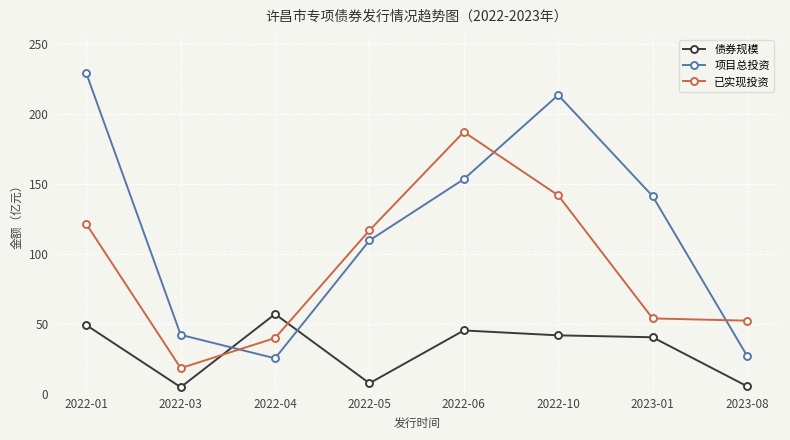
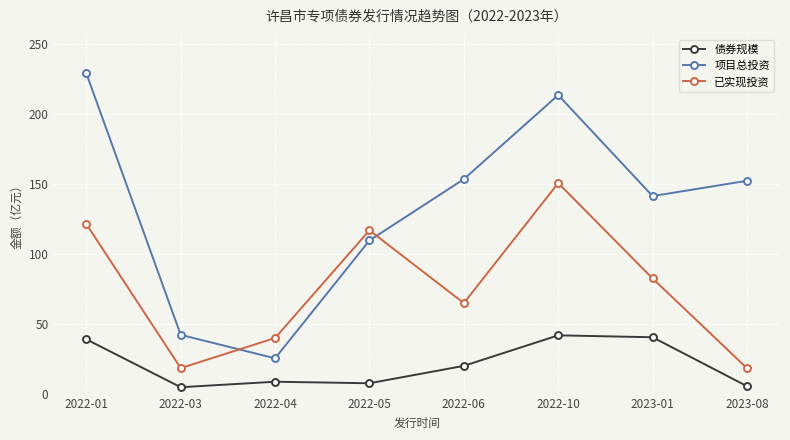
债券规模, 2022-01: 49 -> 39
债券规模, 2022-04: 57 -> 8
债券规模, 2022-06: 45 -> 20
已实现投资, 2022-06: 187 -> 65
已实现投资, 2022-10: 142 -> 150
已实现投资, 2023-01: 54 -> 82
项目总投资, 2023-08: 27 -> 152
已实现投资, 2023-08: 52 -> 18
